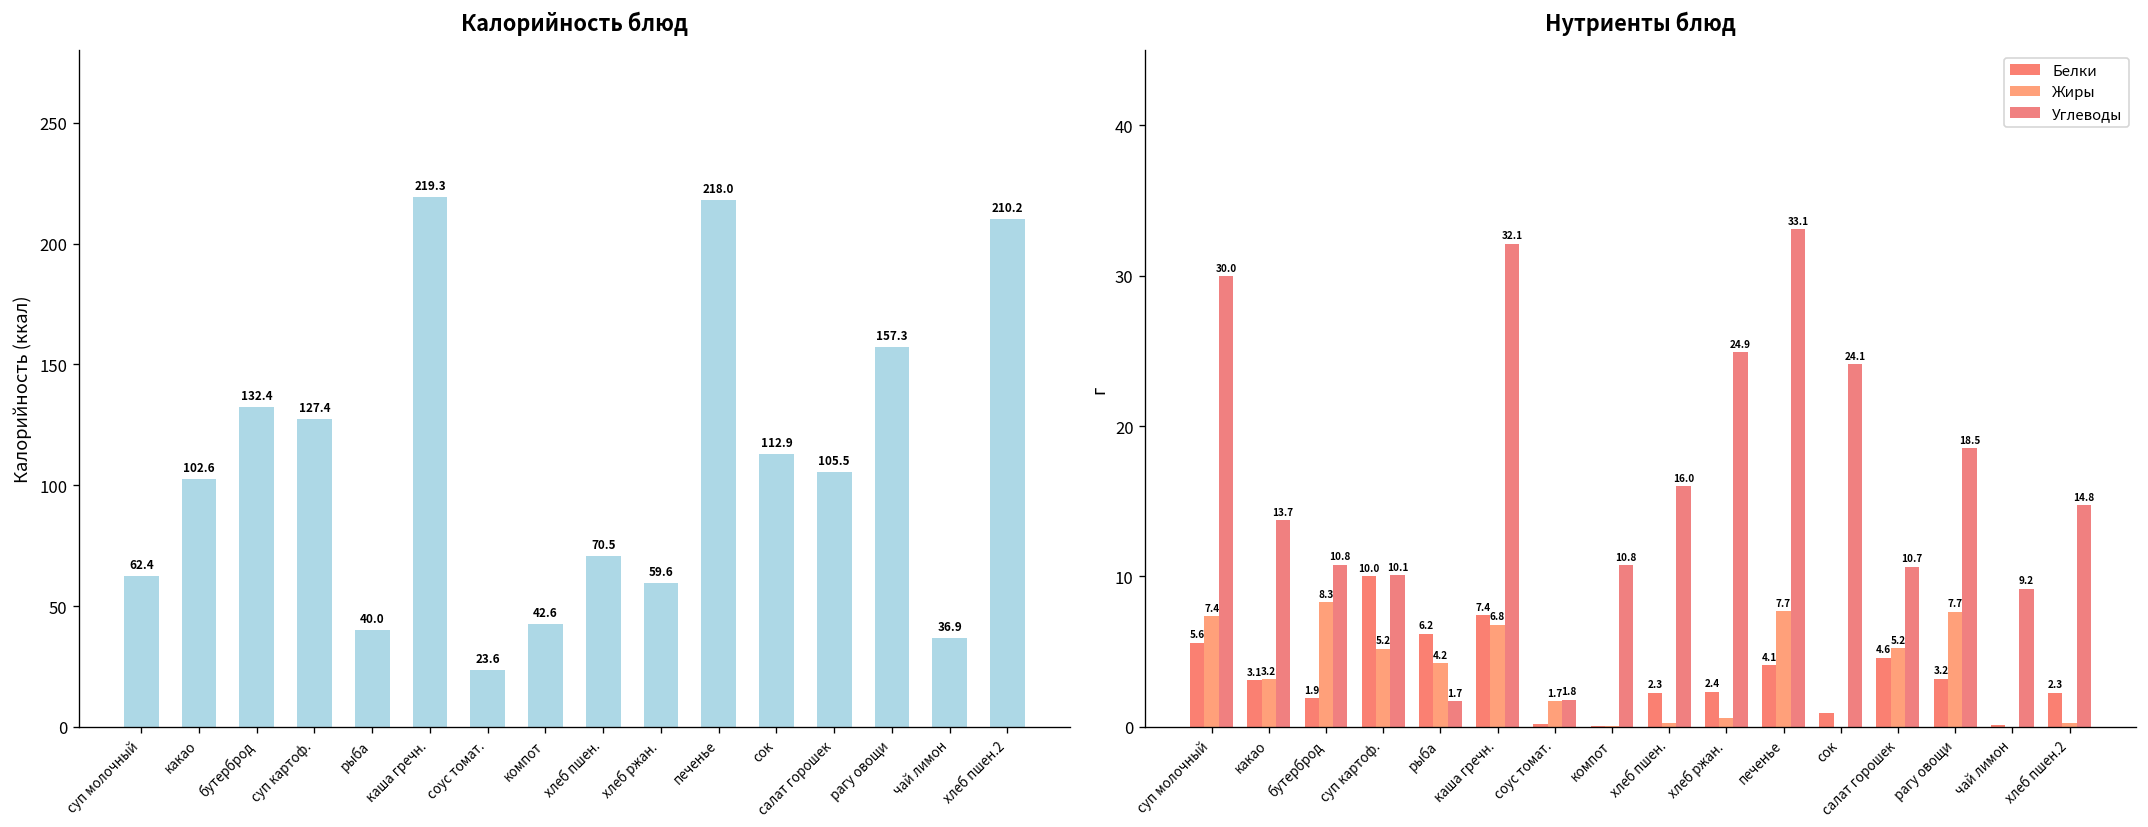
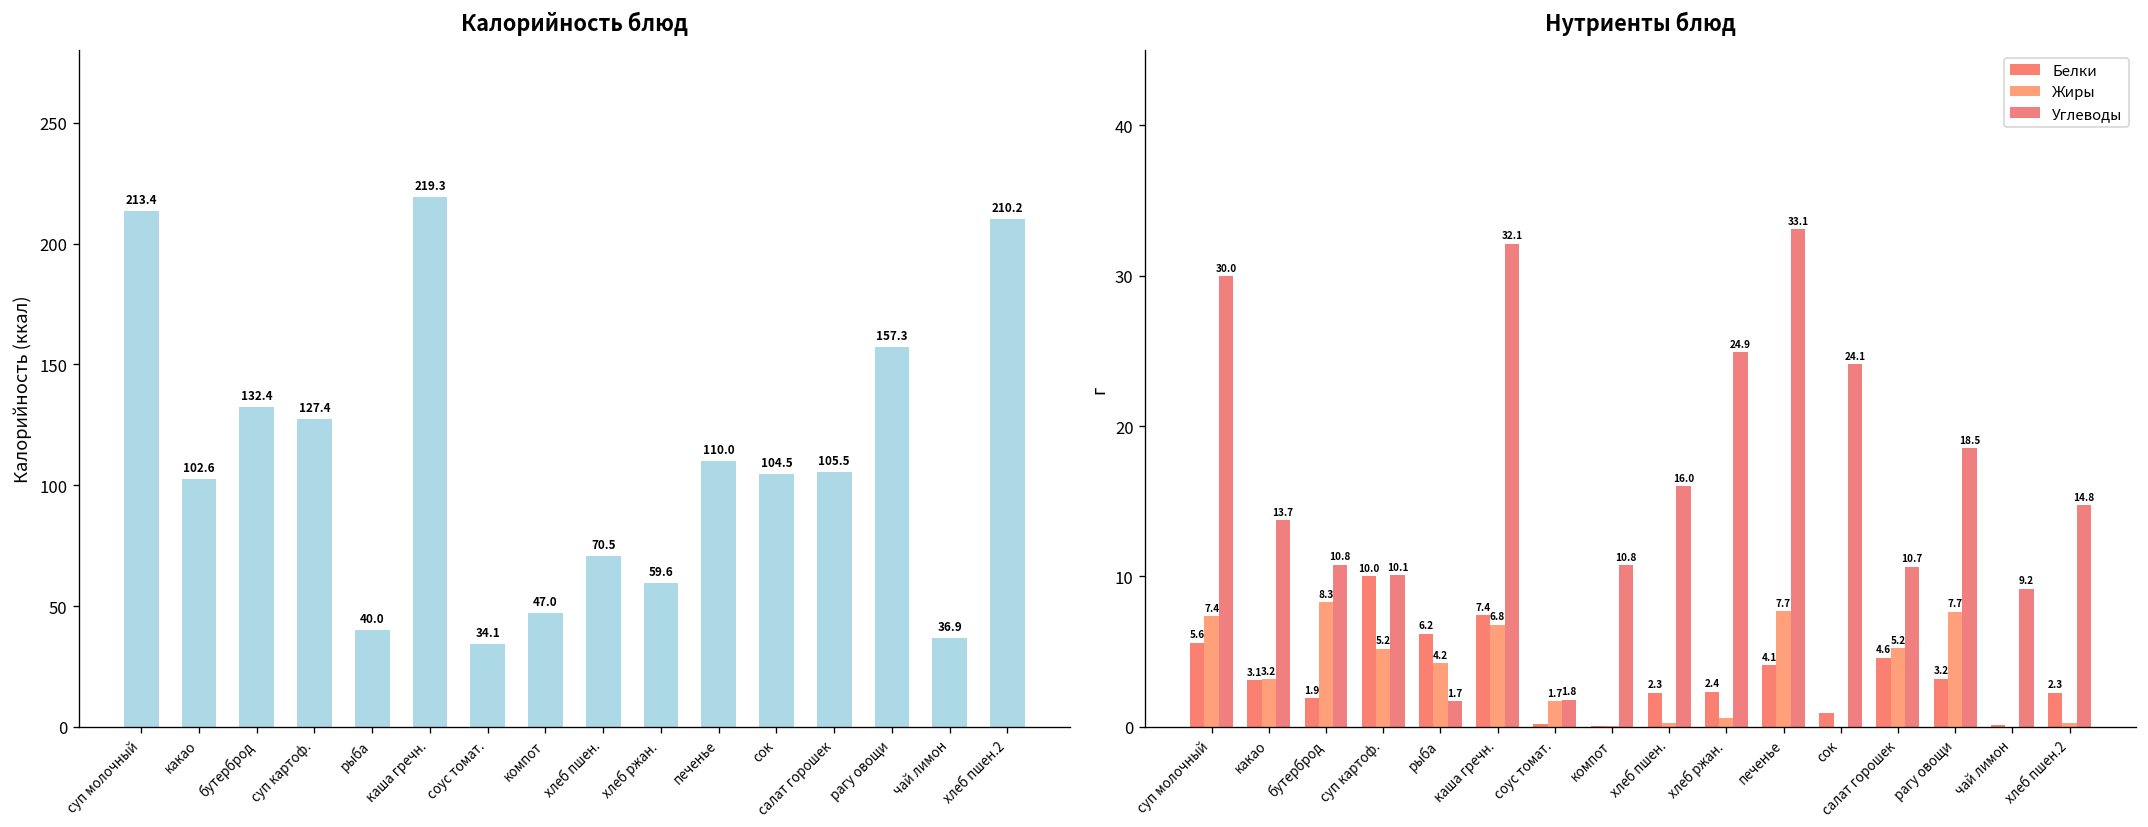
Калорийность блюд, суп молочный: 62.4 -> 213.4
Калорийность блюд, соус томат.: 23.6 -> 34.1
Калорийность блюд, компот: 42.6 -> 47.0
Калорийность блюд, печенье: 218.0 -> 110.0
Калорийность блюд, сок: 112.9 -> 104.5
